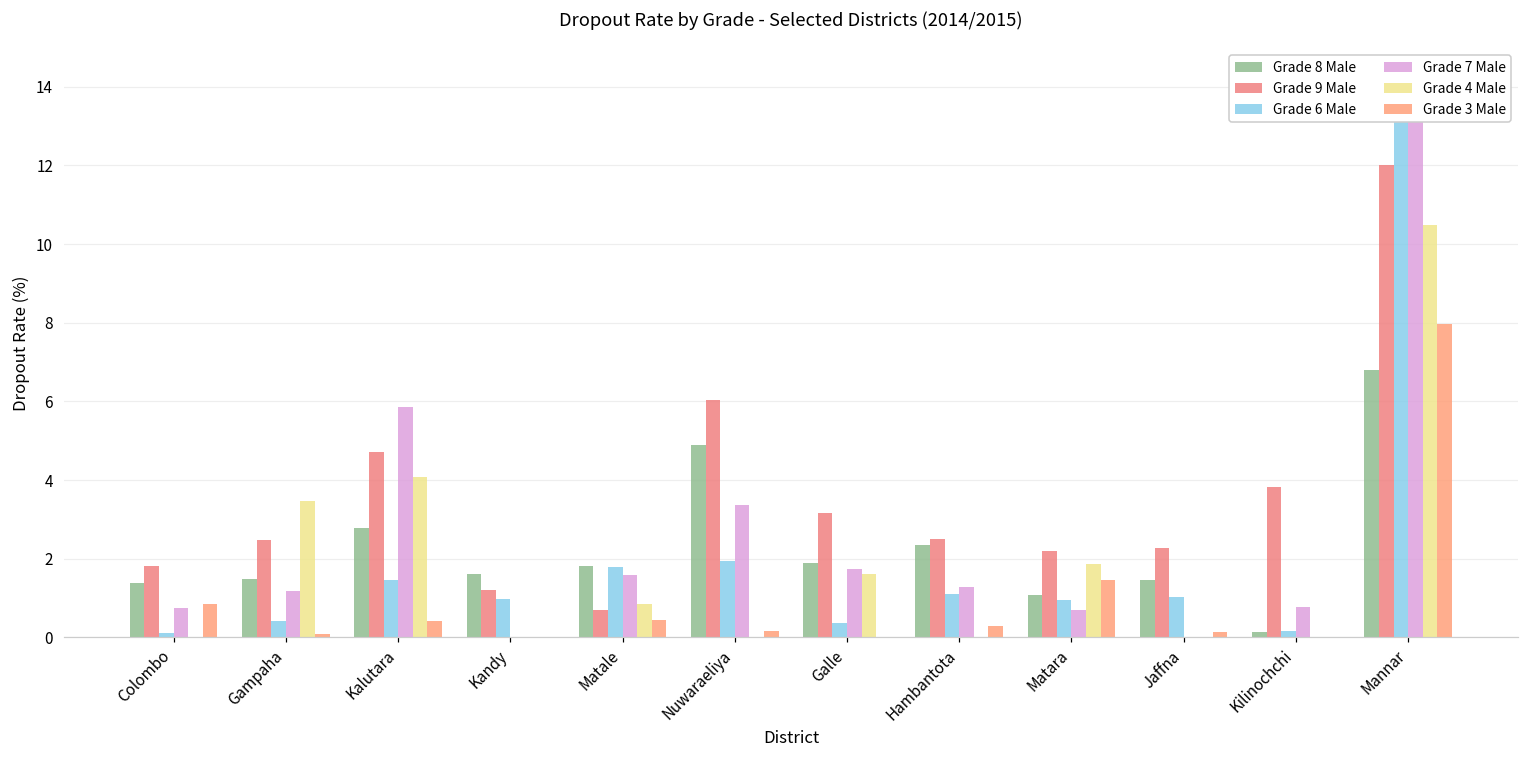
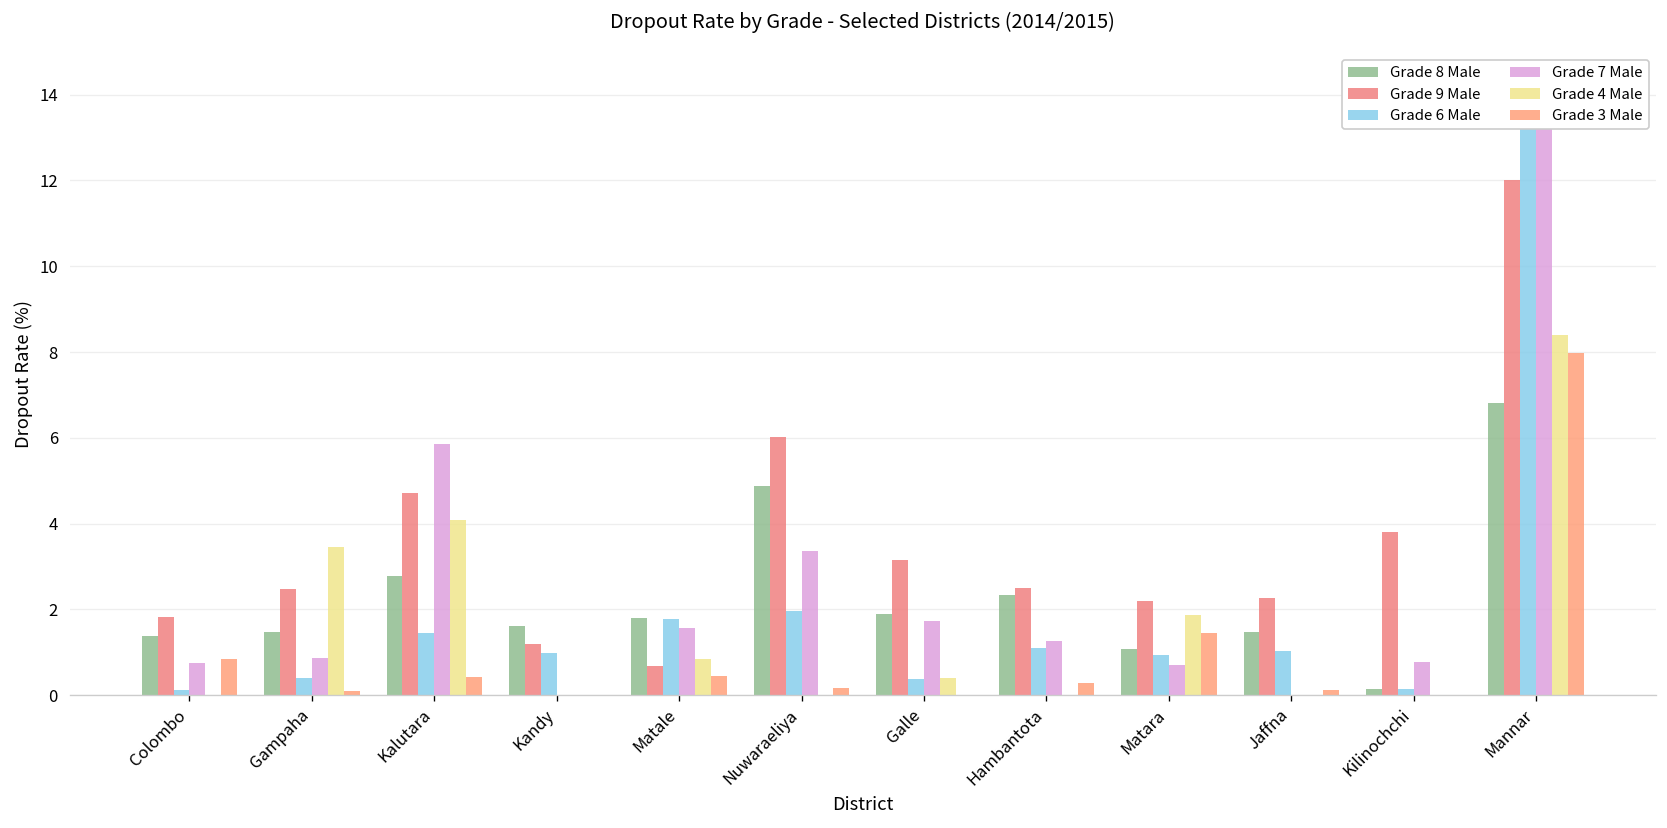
Grade 7 Male, Gampaha: 1.2 -> 0.9
Grade 4 Male, Galle: 1.6 -> 0.4
Grade 4 Male, Mannar: 10.5 -> 8.4
